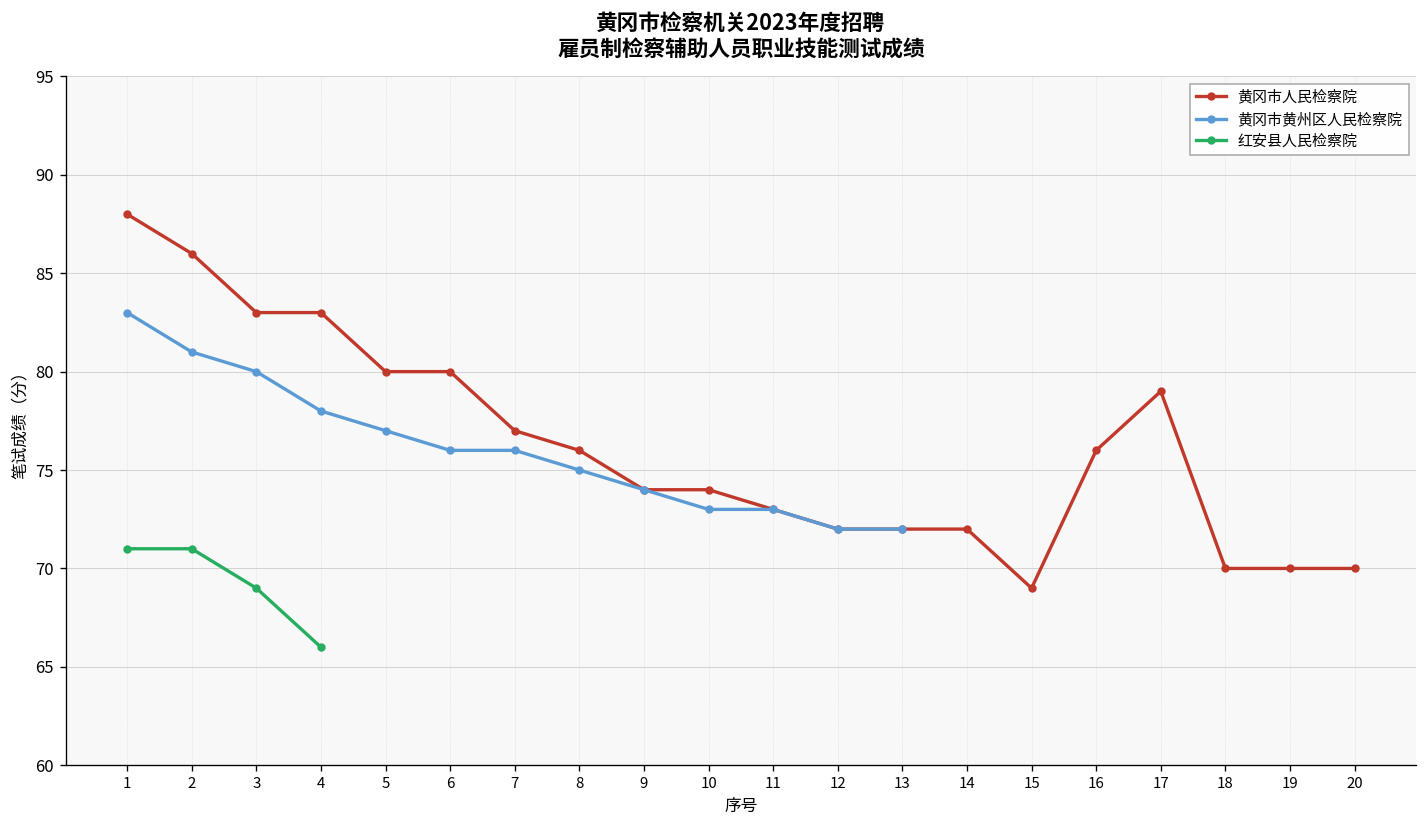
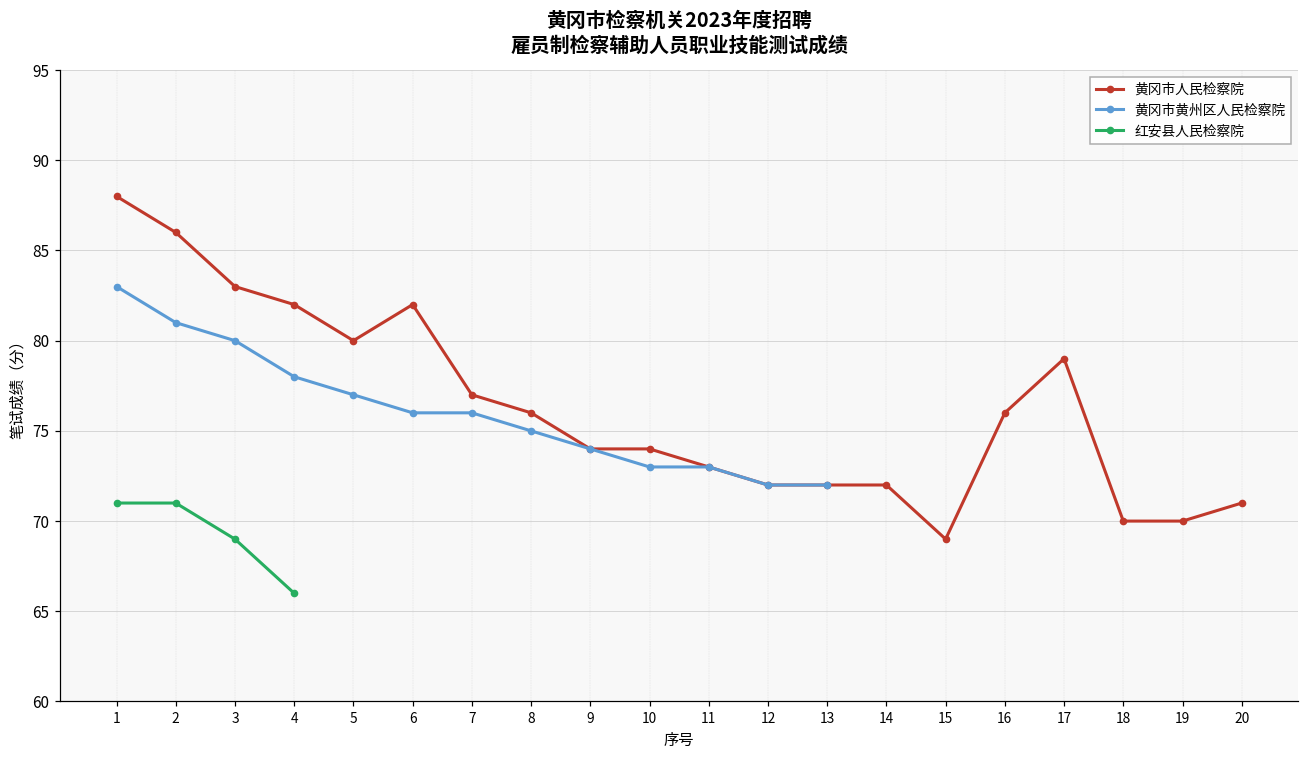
黄冈市人民检察院, 4: 83 -> 82
黄冈市人民检察院, 6: 80 -> 82
黄冈市人民检察院, 20: 70 -> 71
